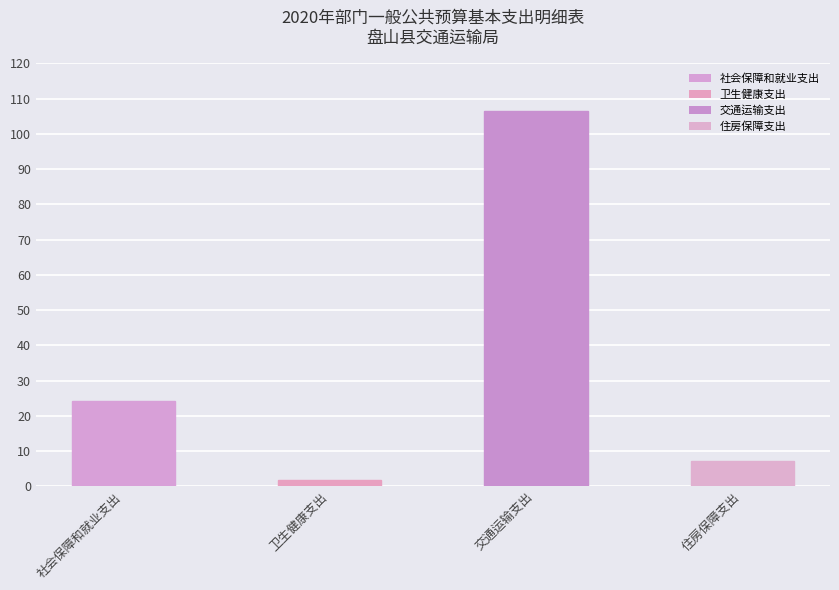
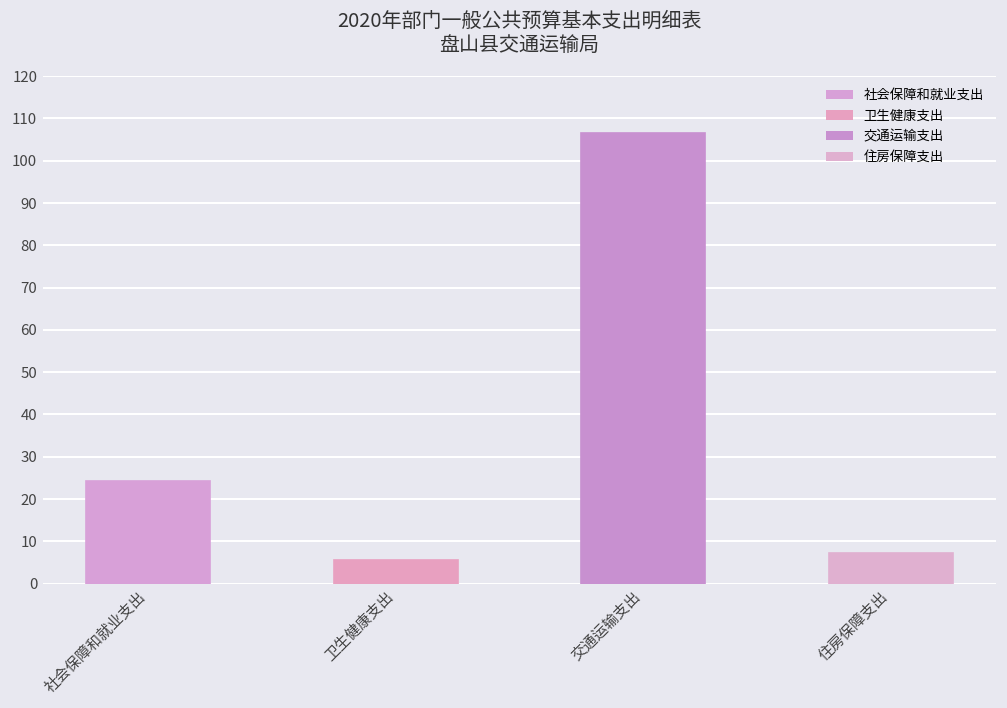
卫生健康支出: 2 -> 6
